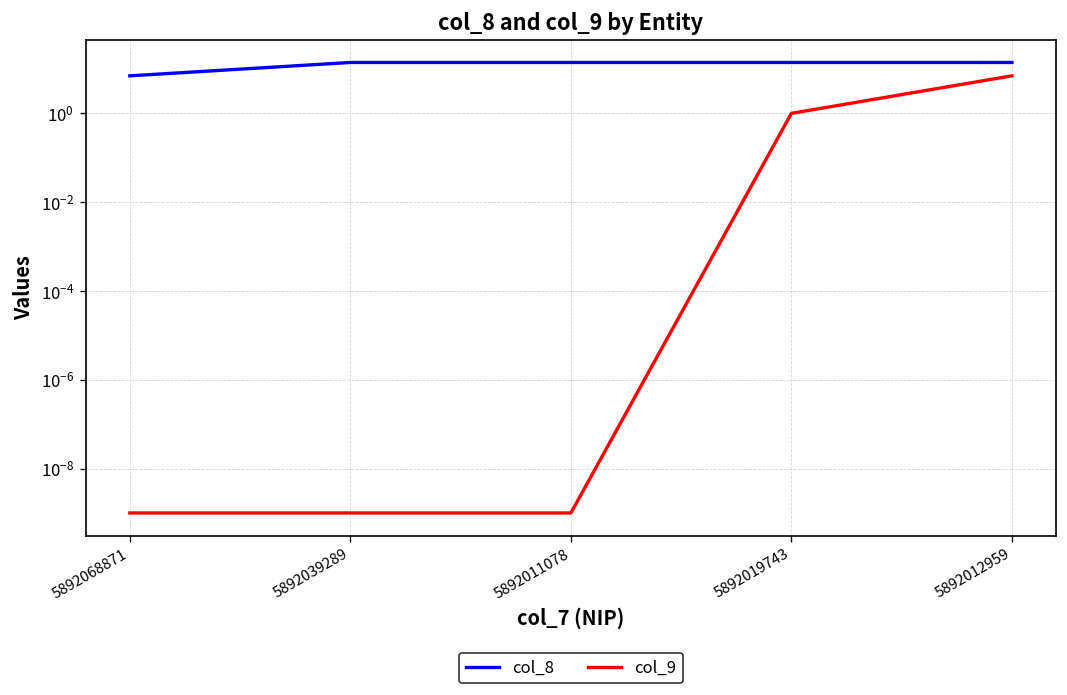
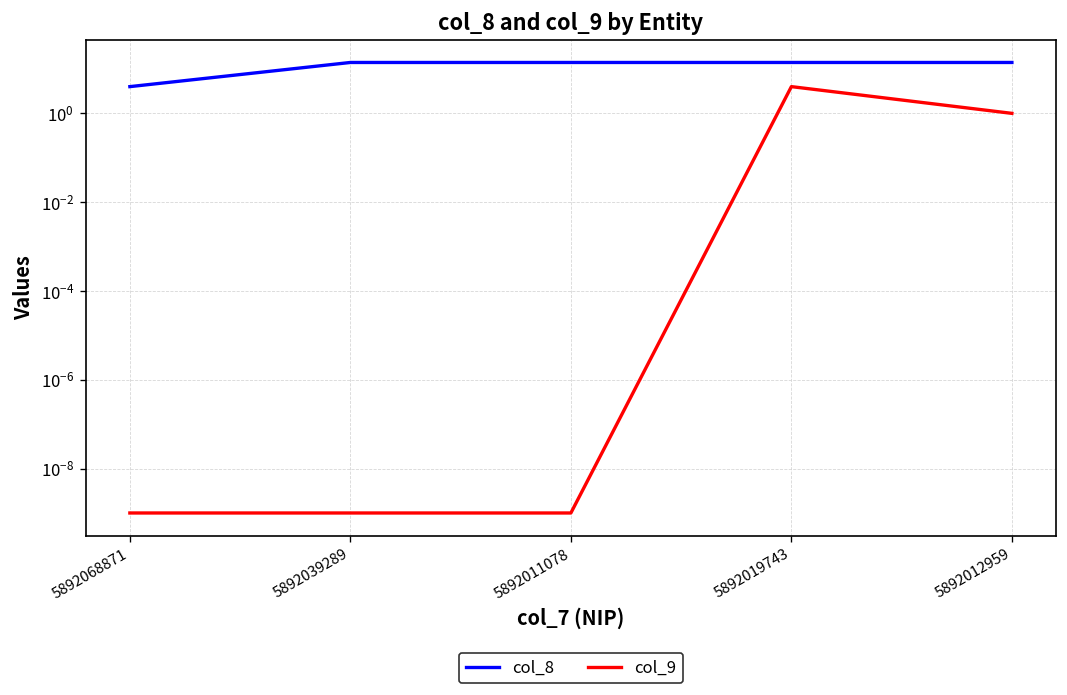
col_8, 5892068871: 7 -> 4
col_9, 5892019743: 1 -> 4
col_9, 5892012959: 7 -> 1
